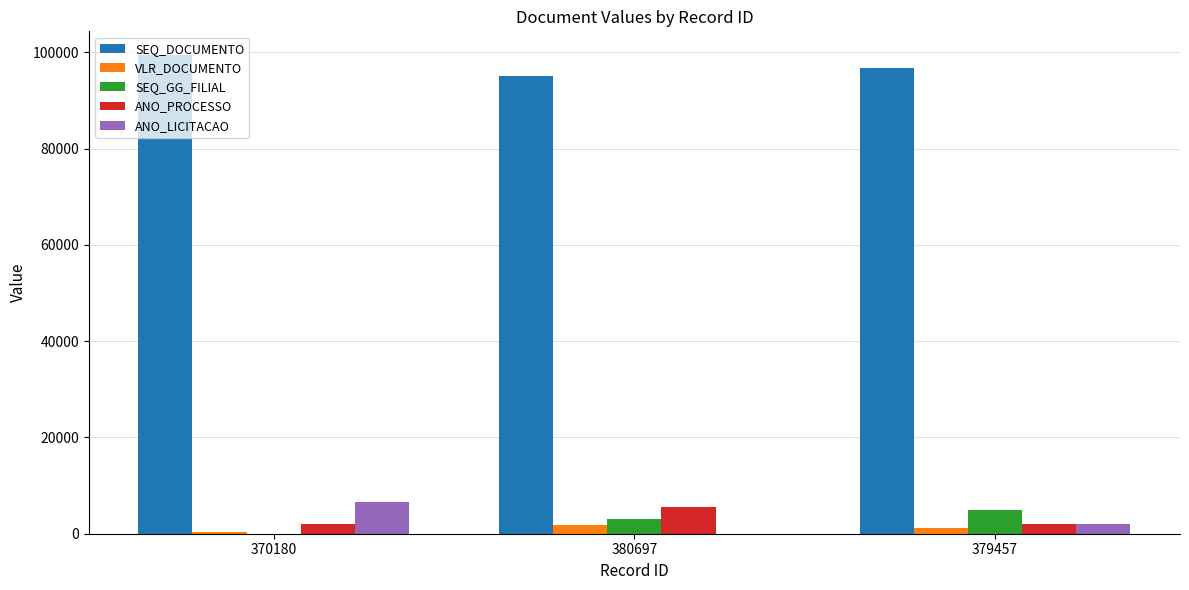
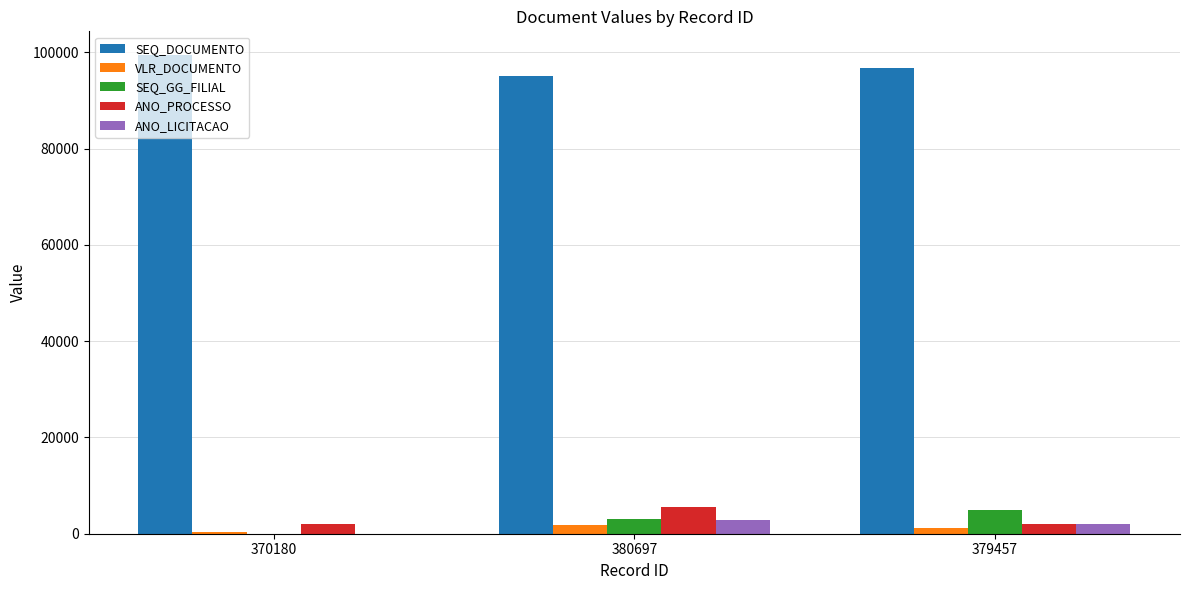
ANO_LICITACAO, 370180: 7000 -> 0
ANO_LICITACAO, 380697: 0 -> 3000
